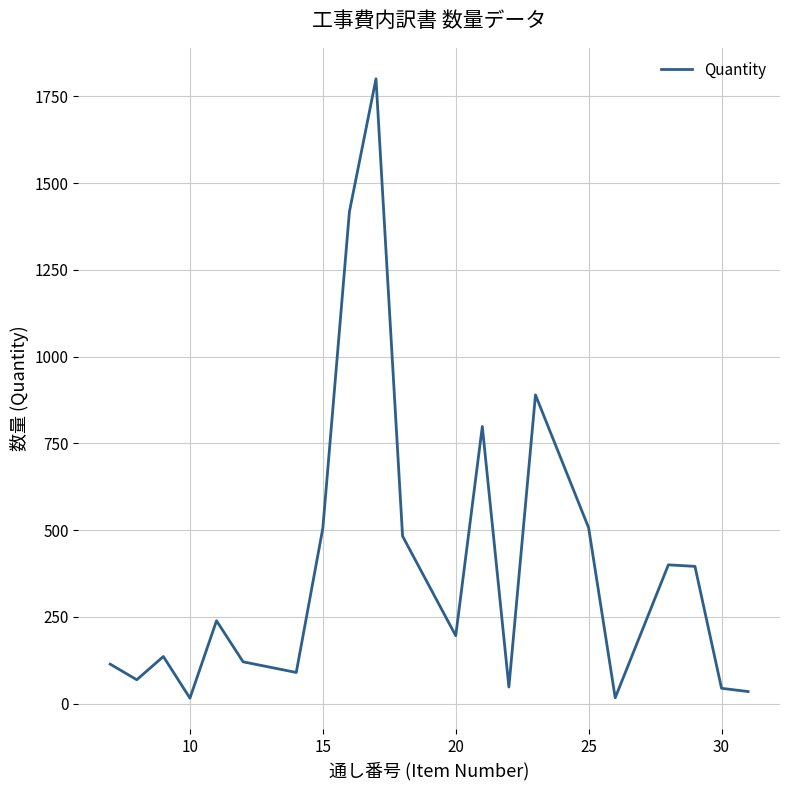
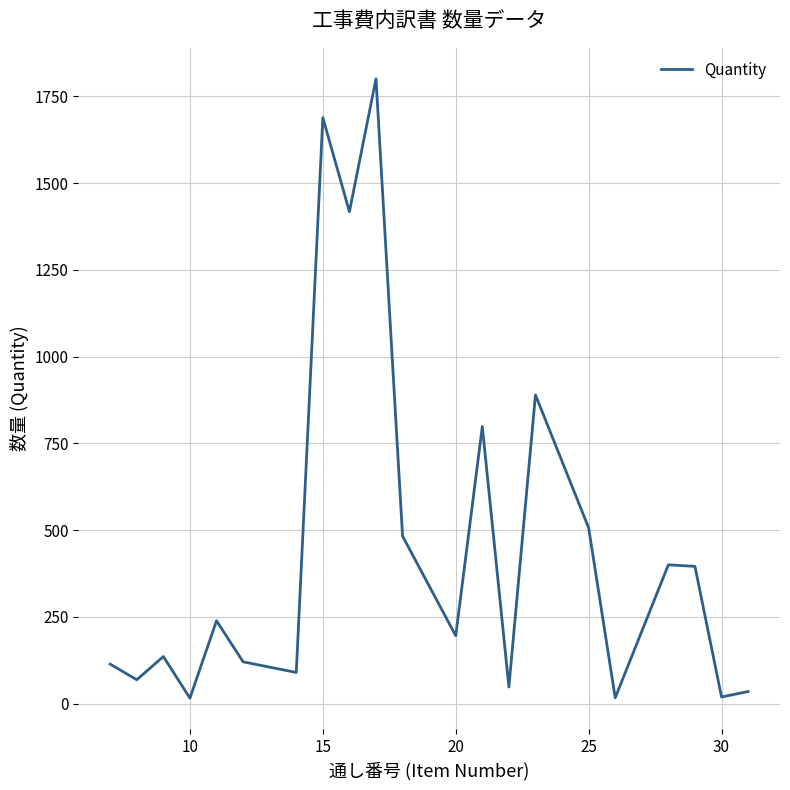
15: 510 -> 1690
30: 40 -> 20
